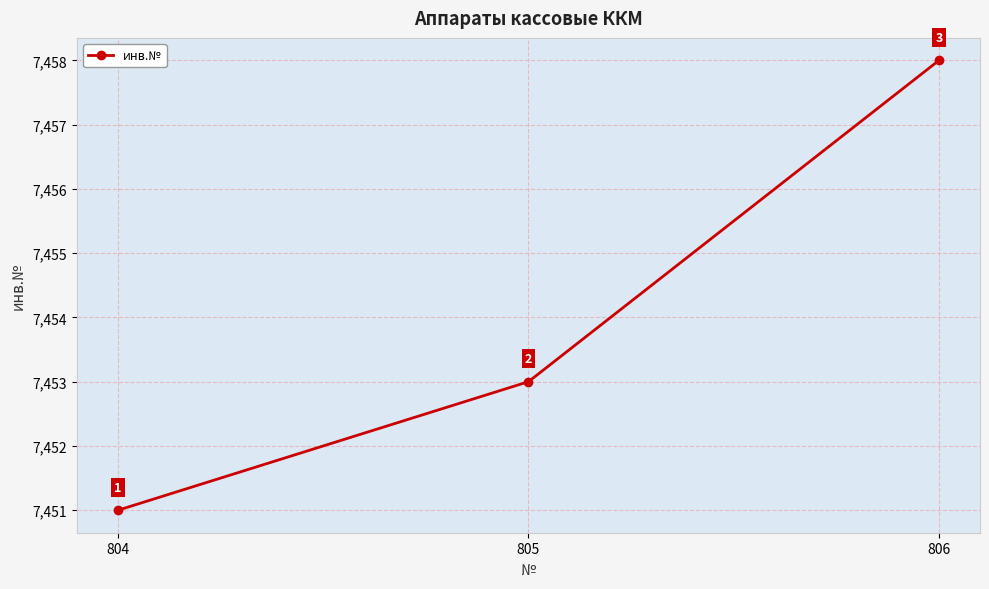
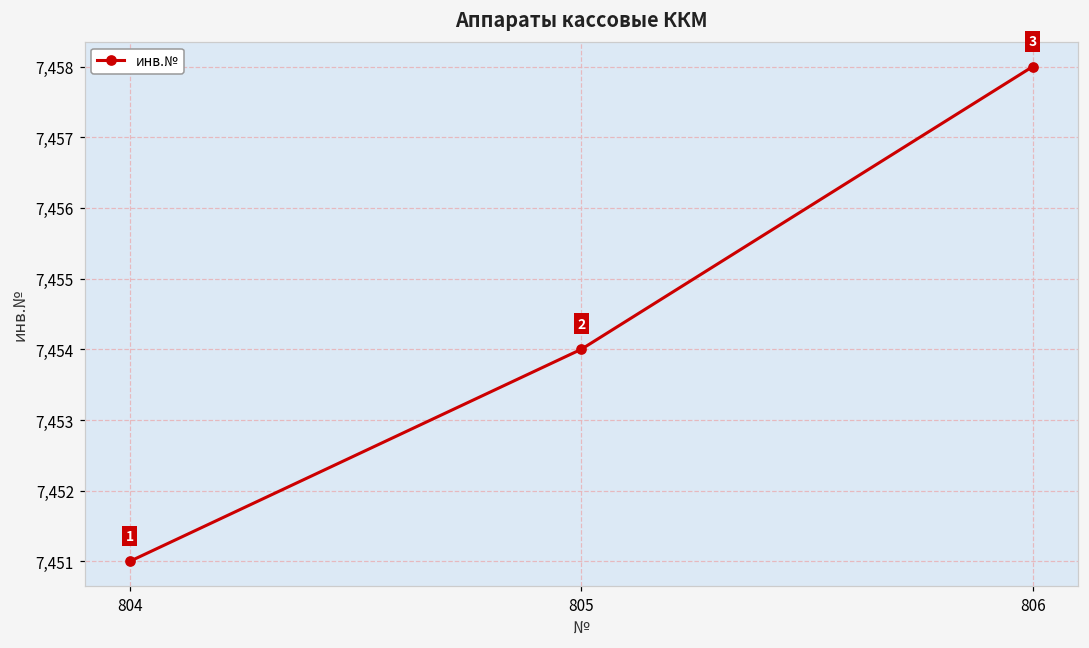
805: 7,453 -> 7,454
